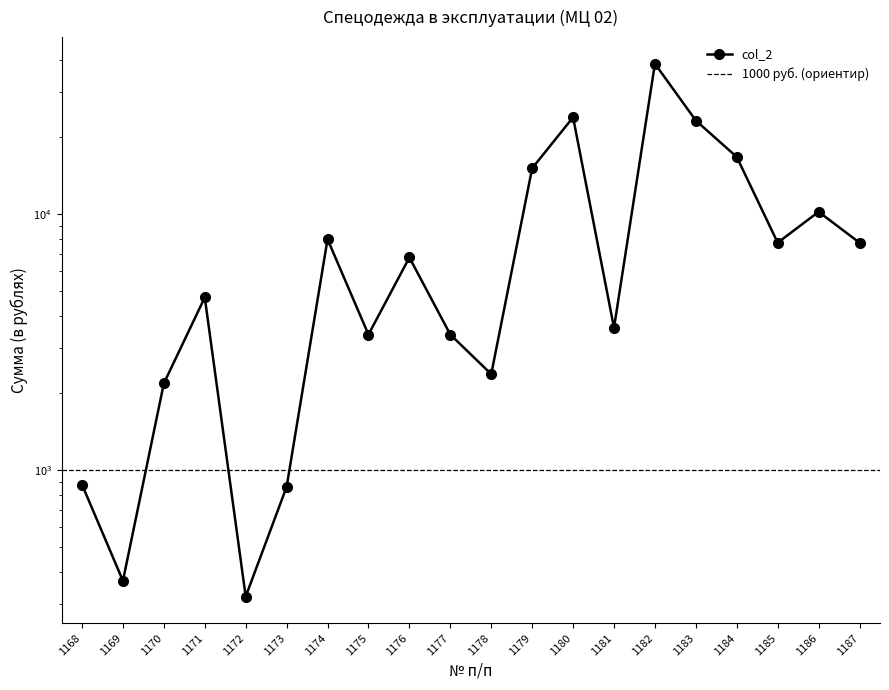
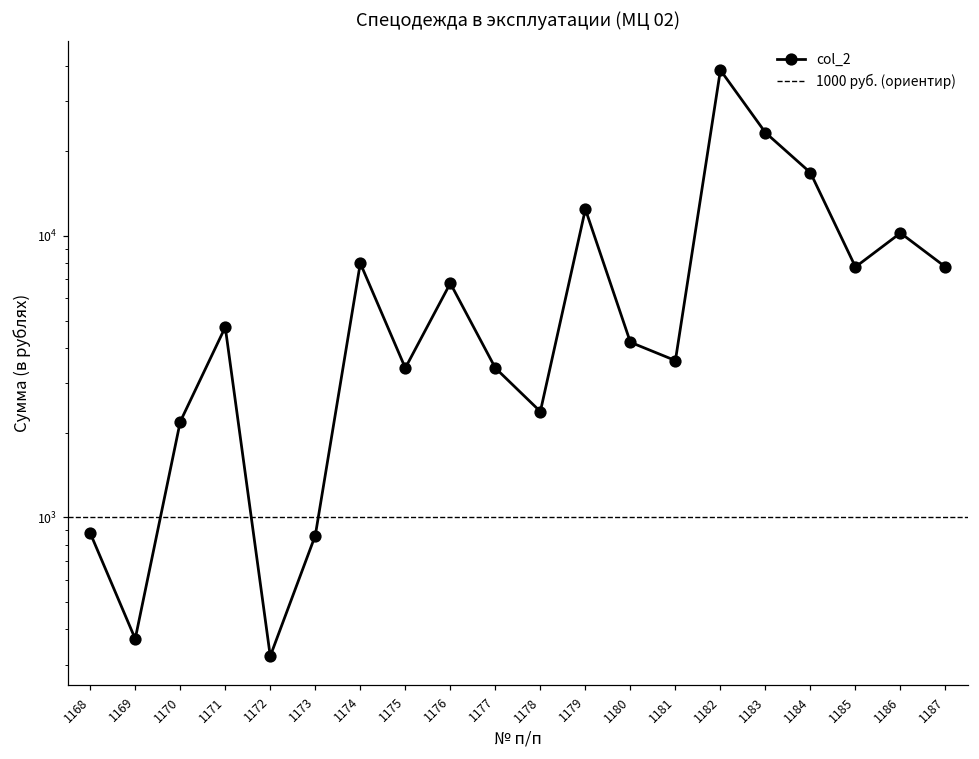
1179: 15000 -> 12000
1180: 24000 -> 4200
